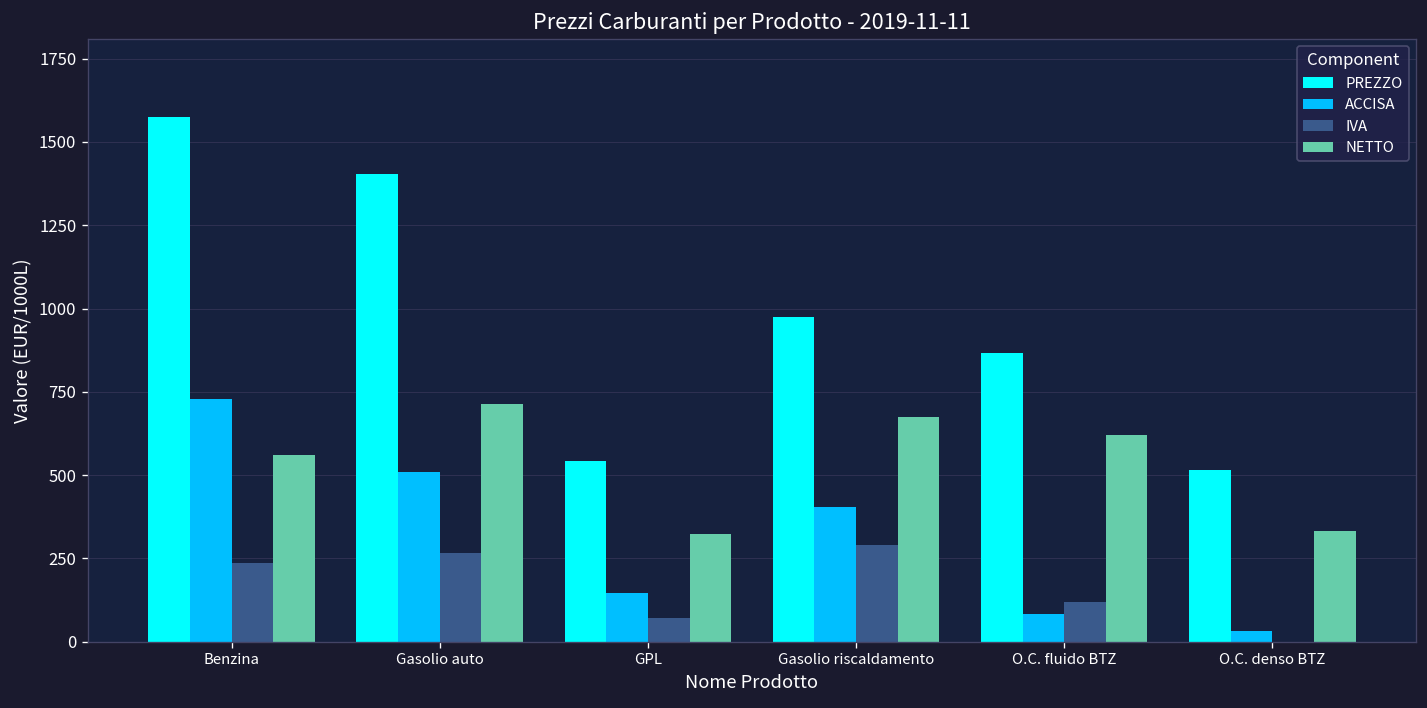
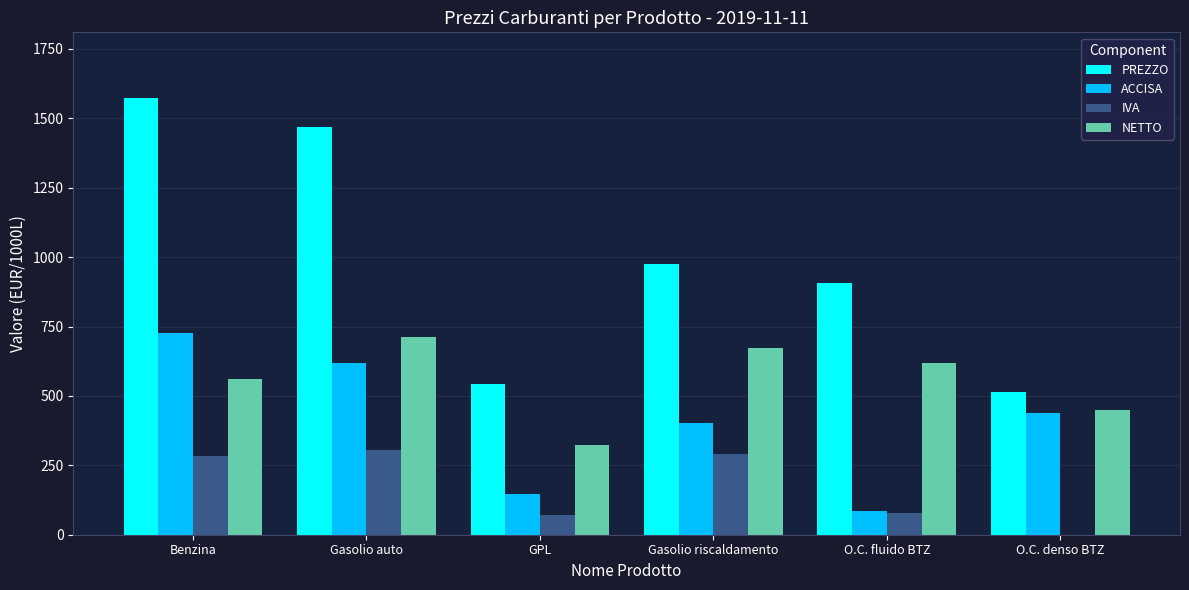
IVA, Benzina: 240 -> 280
PREZZO, Gasolio auto: 1400 -> 1470
ACCISA, Gasolio auto: 510 -> 620
IVA, Gasolio auto: 270 -> 300
PREZZO, O.C. fluido BTZ: 870 -> 910
IVA, O.C. fluido BTZ: 120 -> 80
ACCISA, O.C. denso BTZ: 30 -> 440
NETTO, O.C. denso BTZ: 330 -> 450
